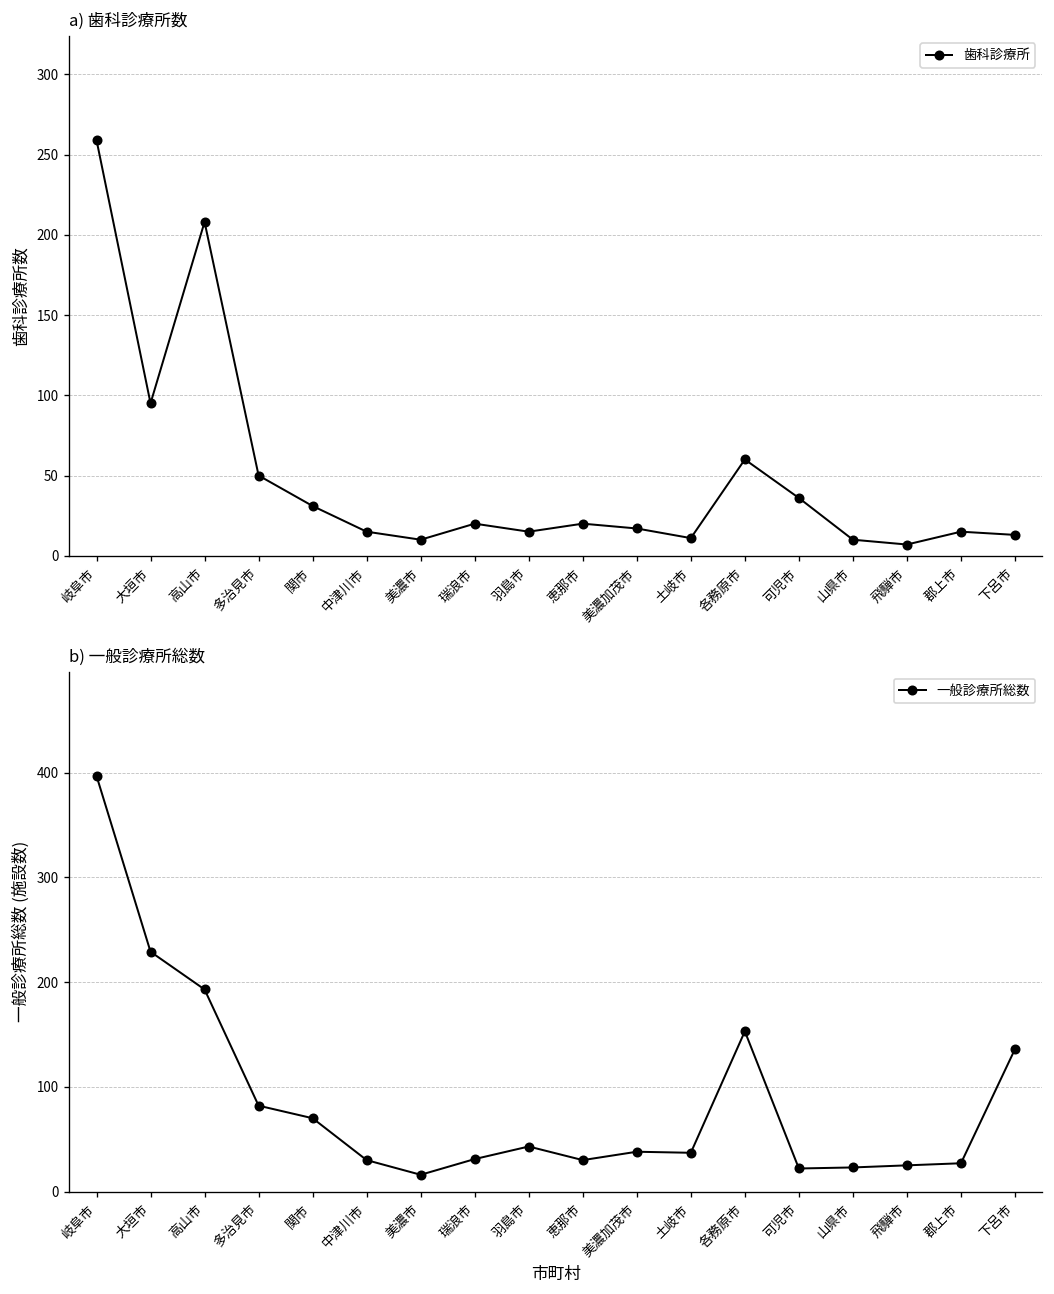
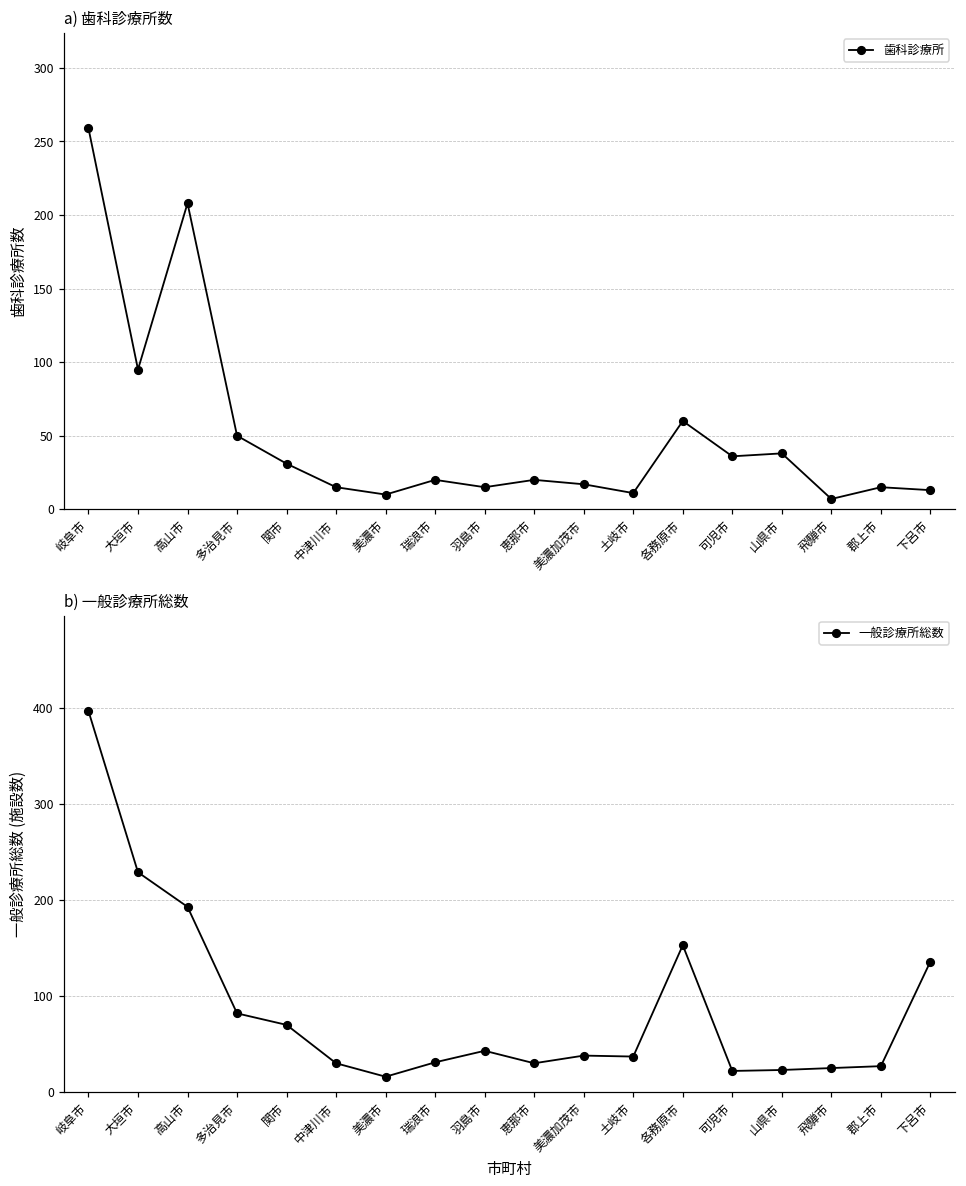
a) 歯科診療所数, 山県市: 10 -> 38
